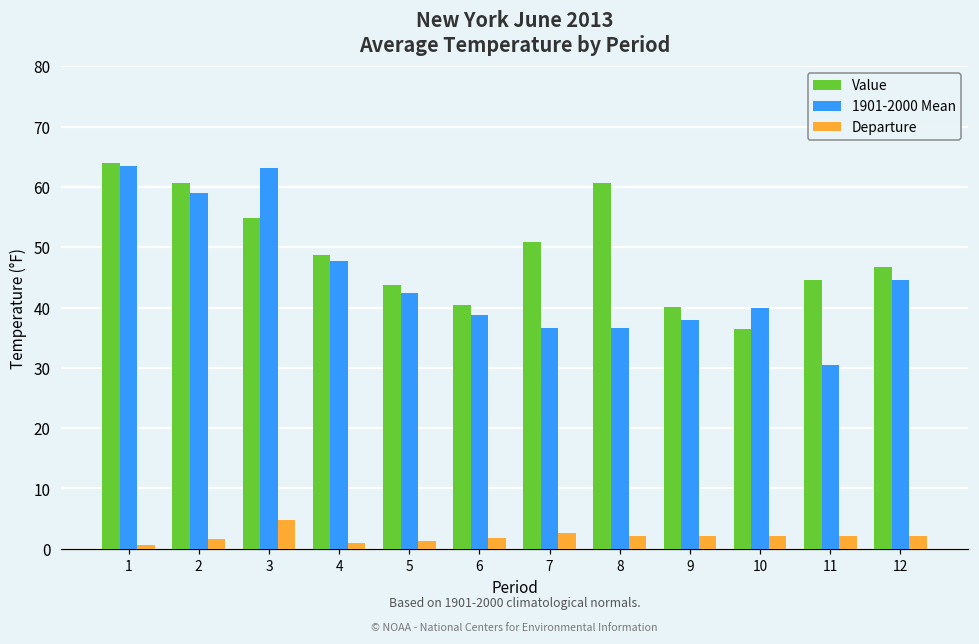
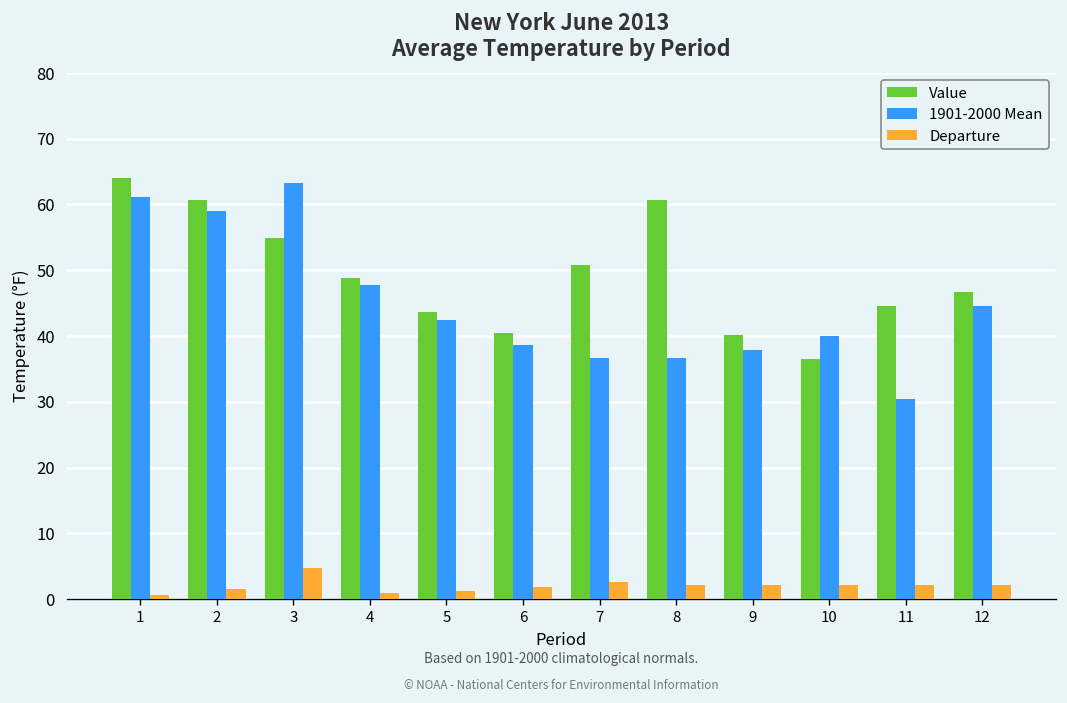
1901-2000 Mean, 1: 63 -> 61
